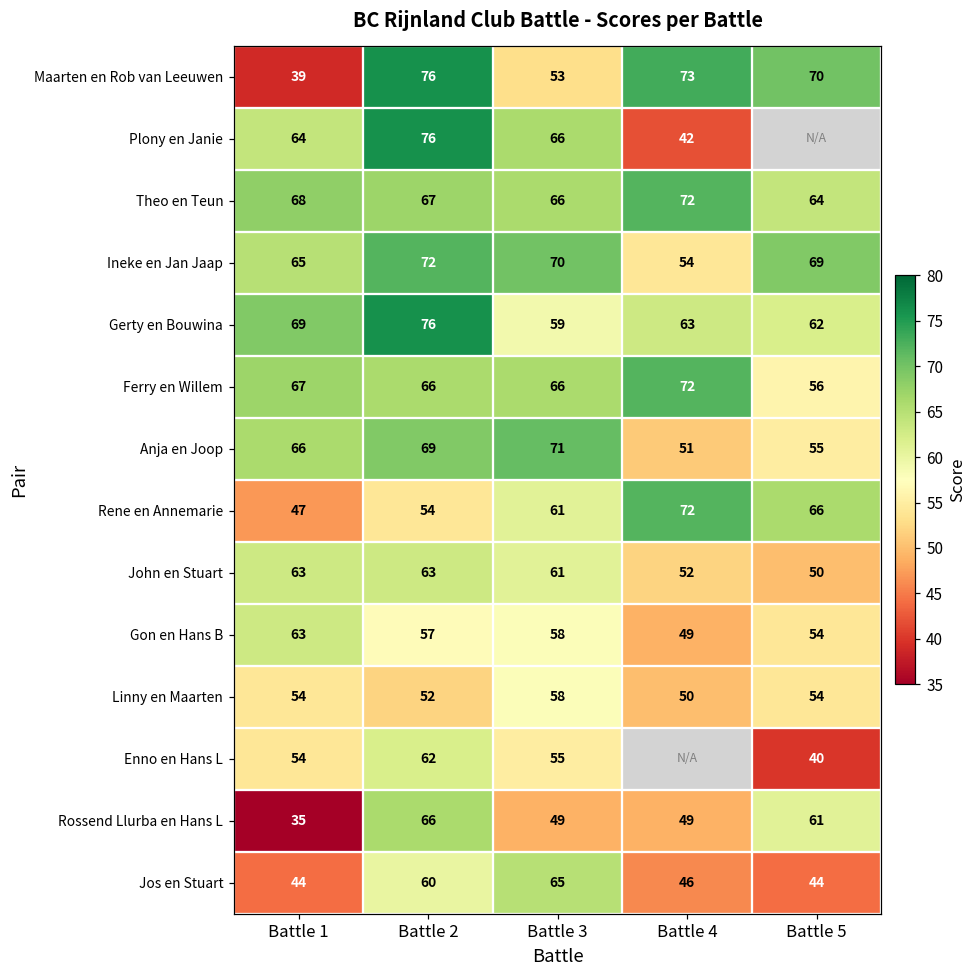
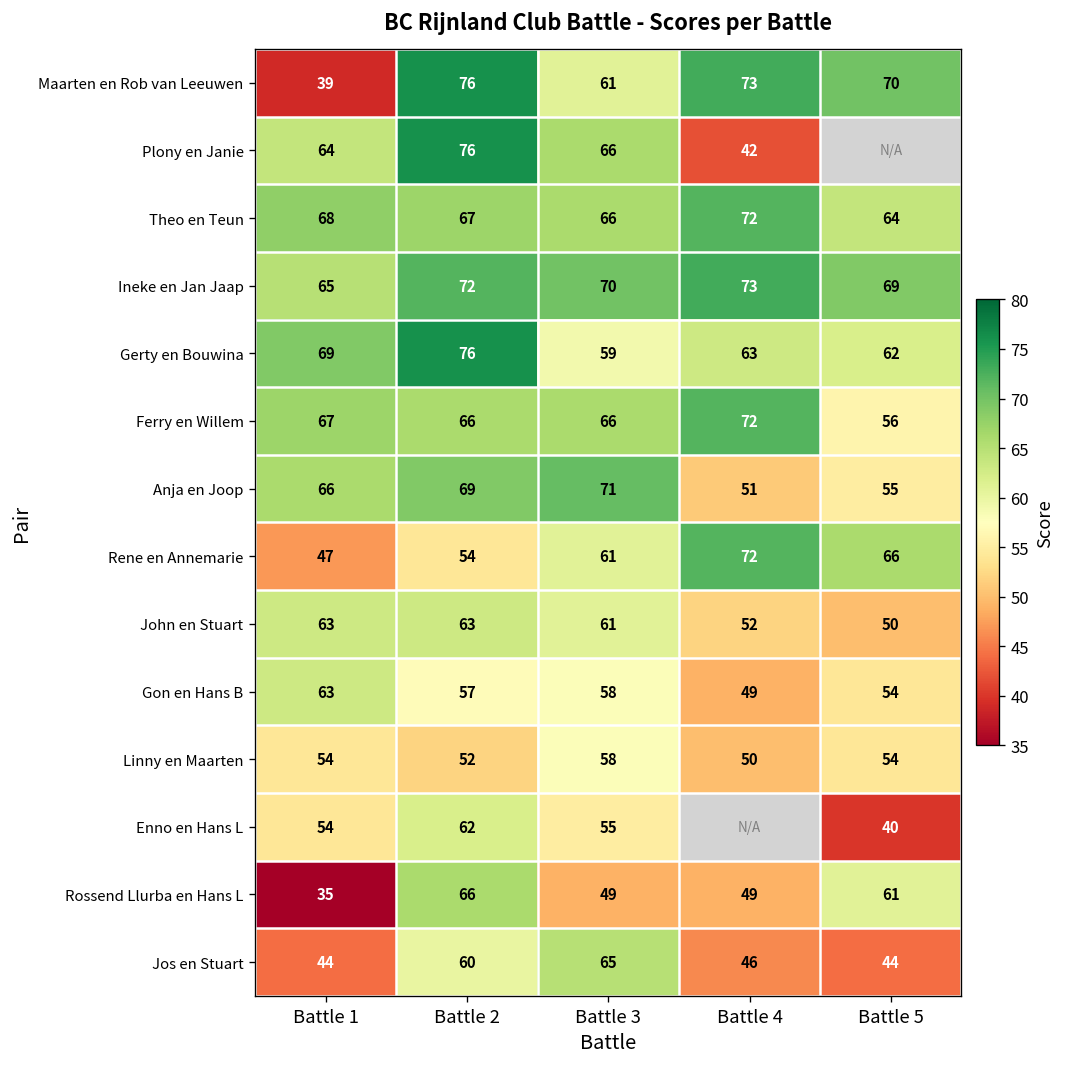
Maarten en Rob van Leeuwen, Battle 3: 53 -> 61
Ineke en Jan Jaap, Battle 4: 54 -> 73
